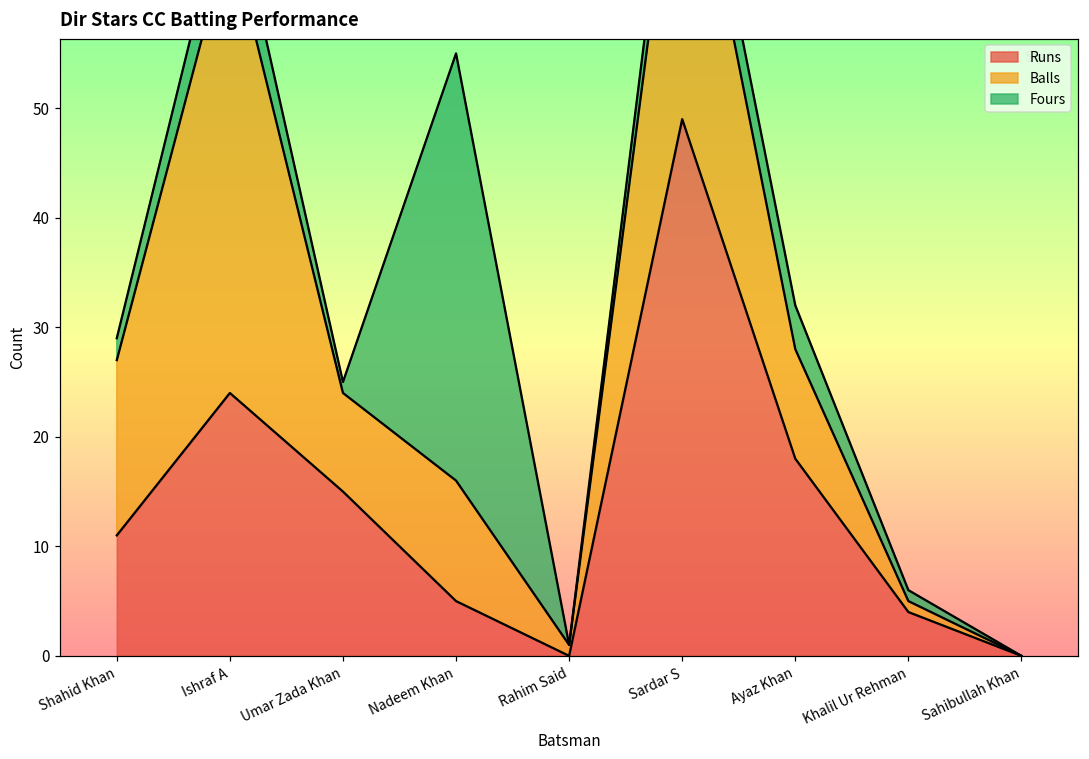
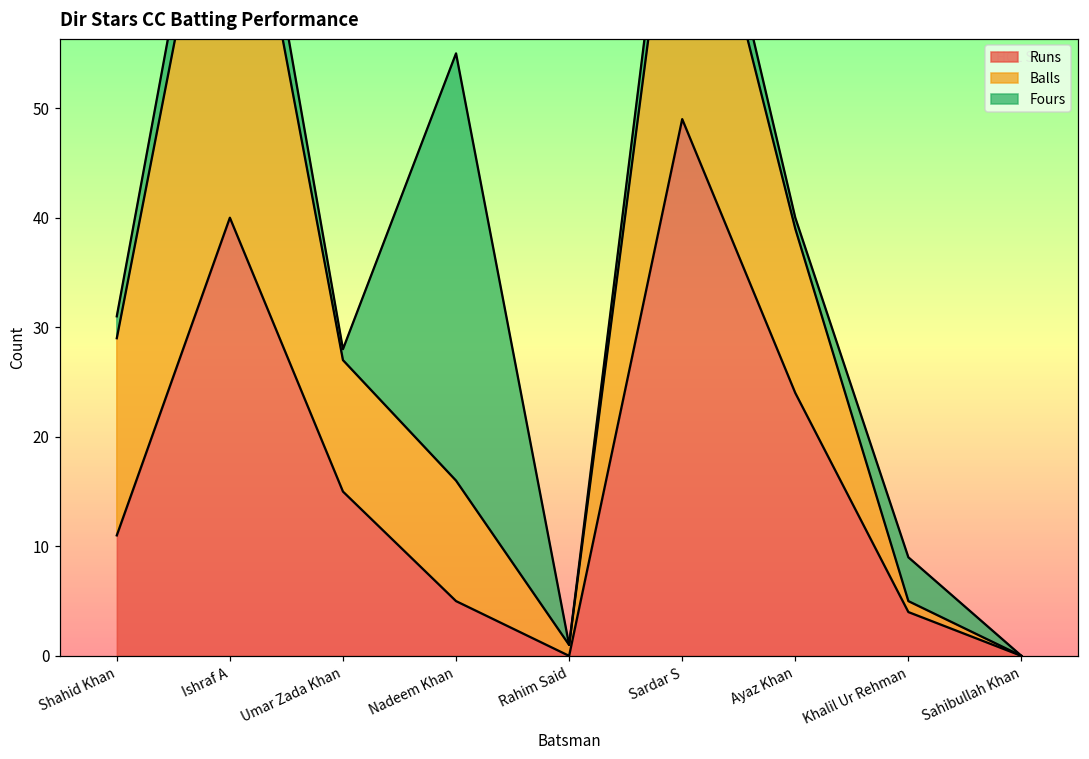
Balls, Shahid Khan: 16 -> 18
Runs, Ishraf A: 24 -> 40
Balls, Umar Zada Khan: 9 -> 12
Runs, Ayaz Khan: 18 -> 24
Balls, Ayaz Khan: 10 -> 15
Fours, Ayaz Khan: 4 -> 1
Fours, Khalil Ur Rehman: 1 -> 4
